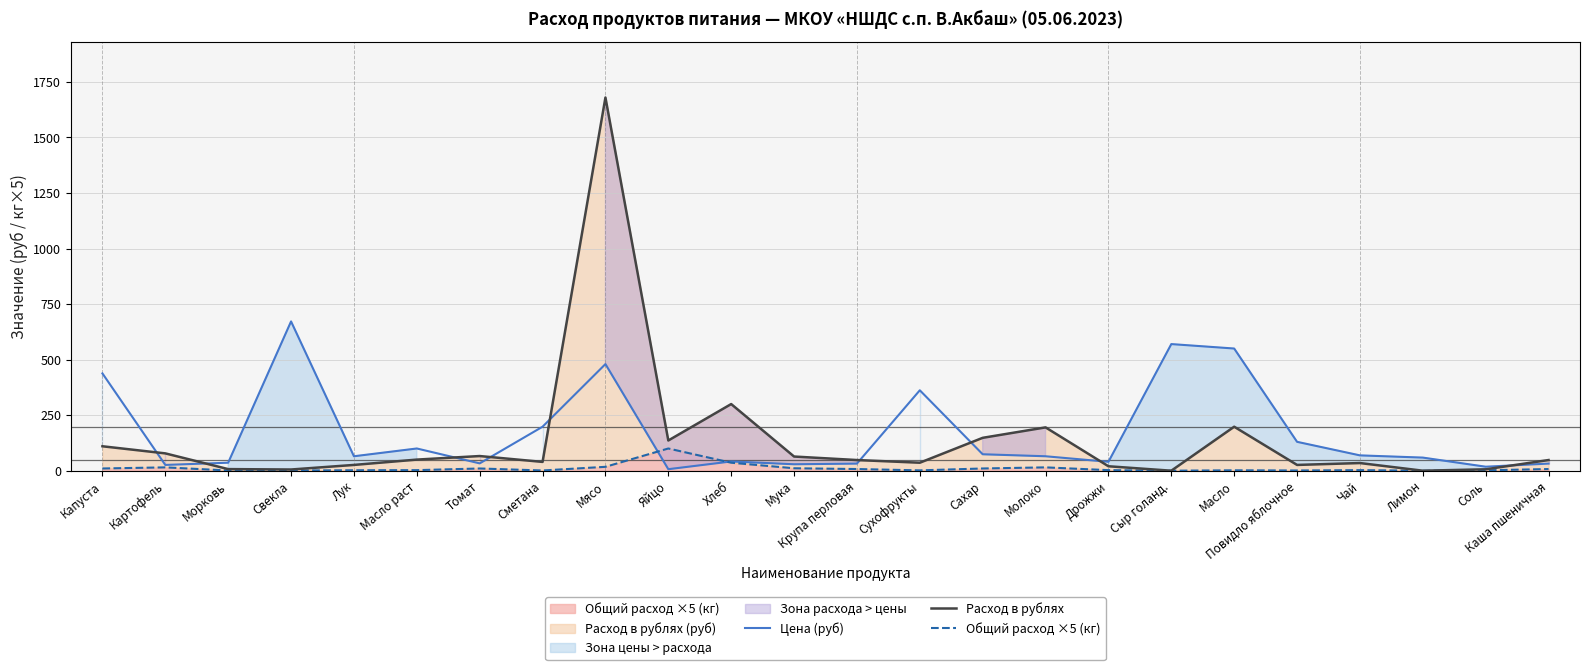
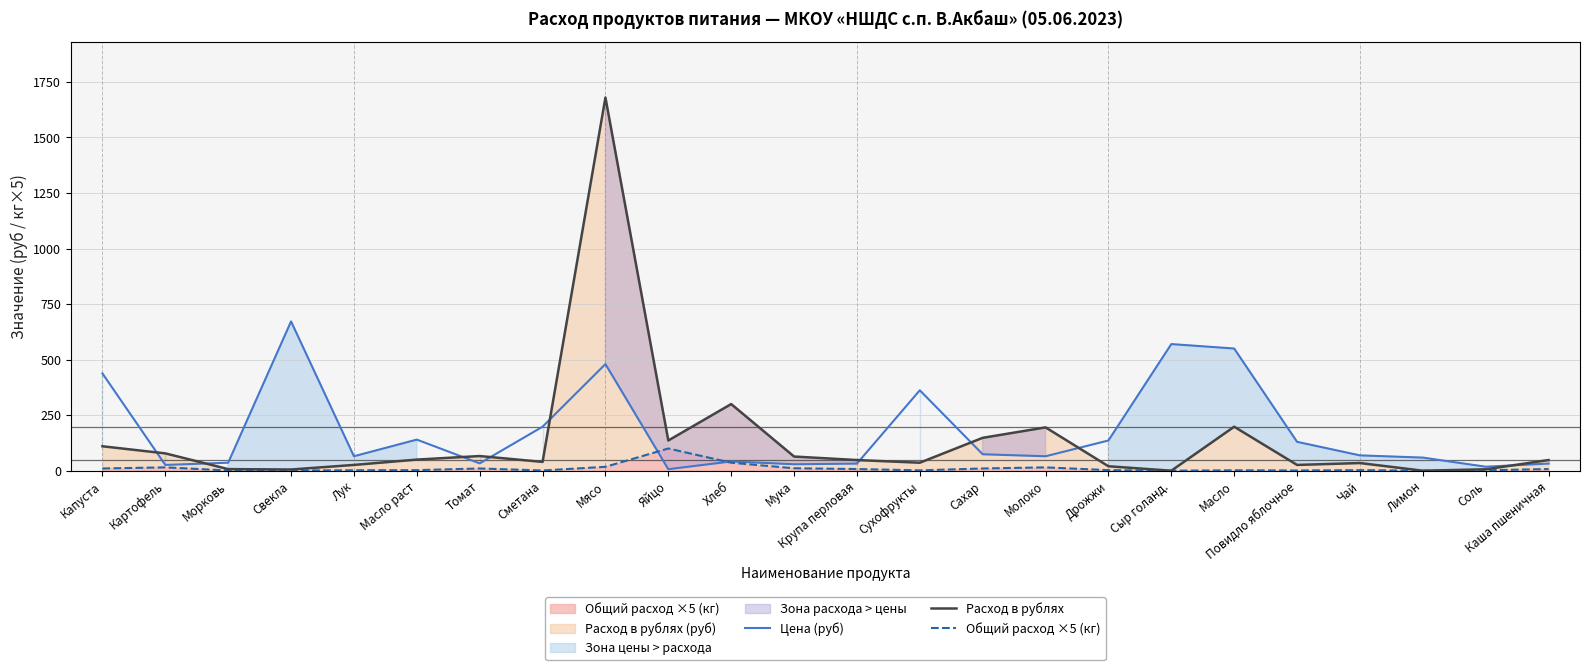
Цена (руб), Масло раст: 100 -> 140
Цена (руб), Дрожжи: 40 -> 140
